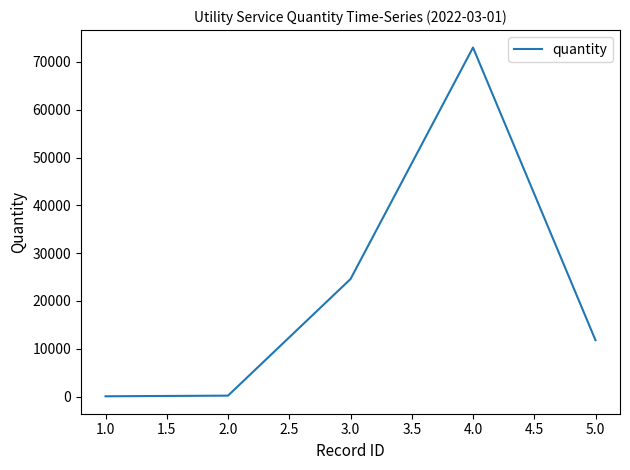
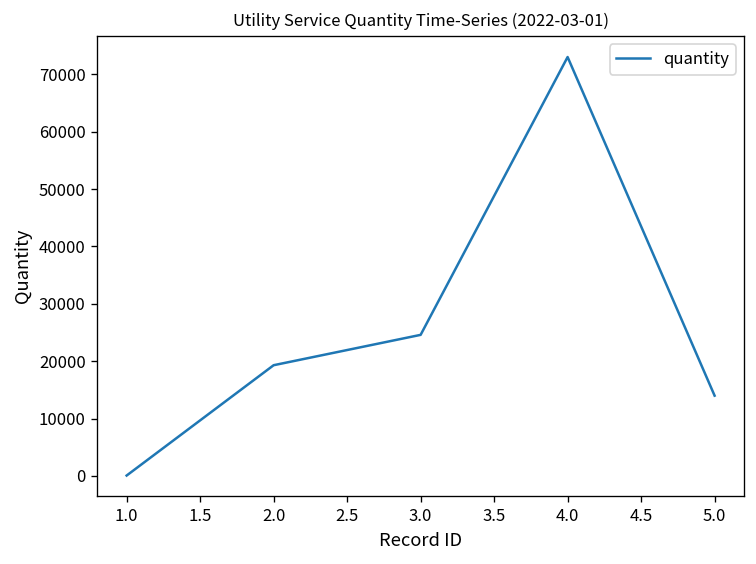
2.0: 0 -> 19000
5.0: 12000 -> 14000
